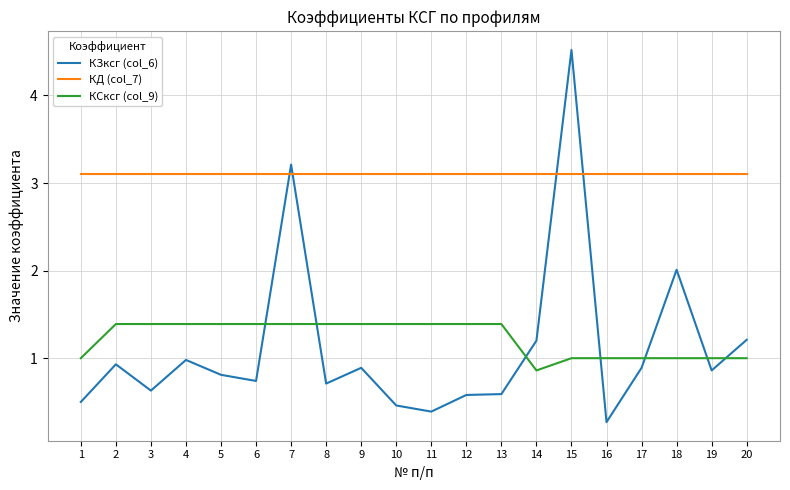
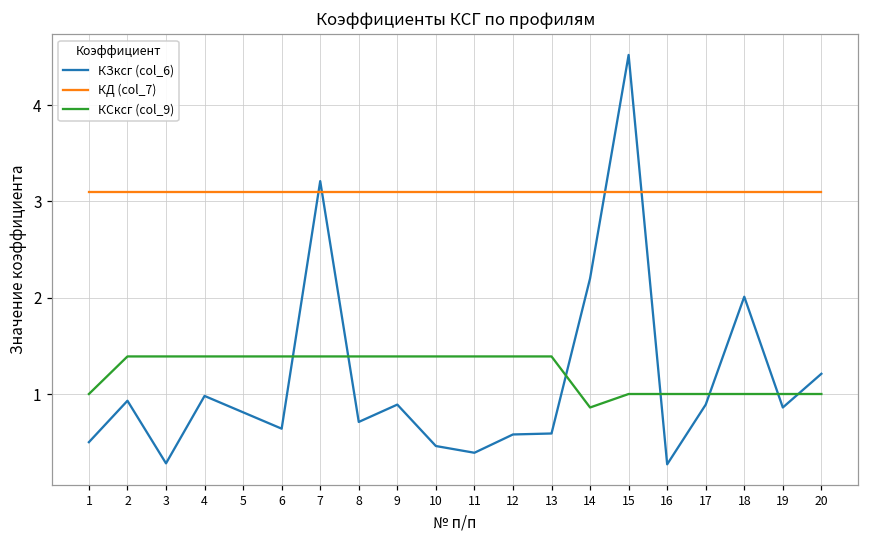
КЗксг (col_6), 3: 0.6 -> 0.3
КЗксг (col_6), 6: 0.7 -> 0.6
КЗксг (col_6), 14: 1.2 -> 2.2
